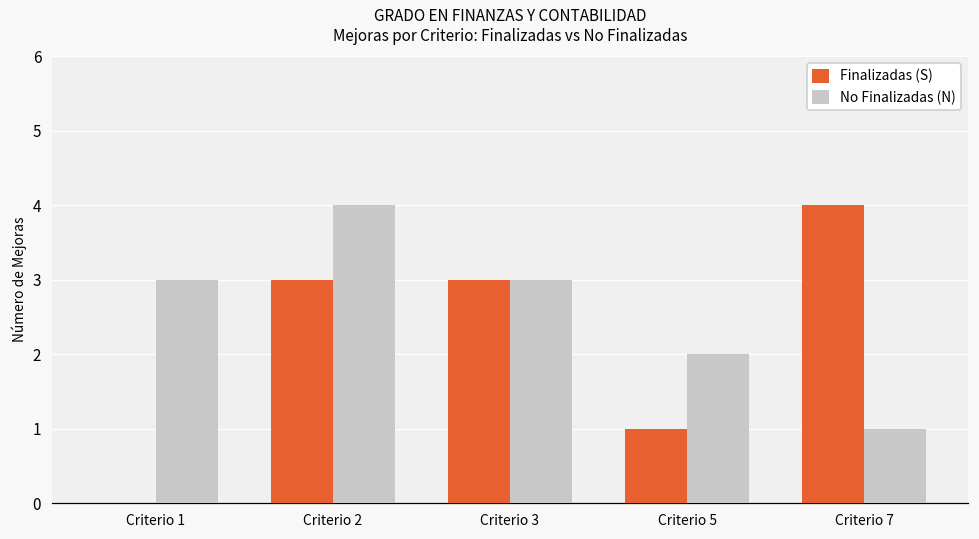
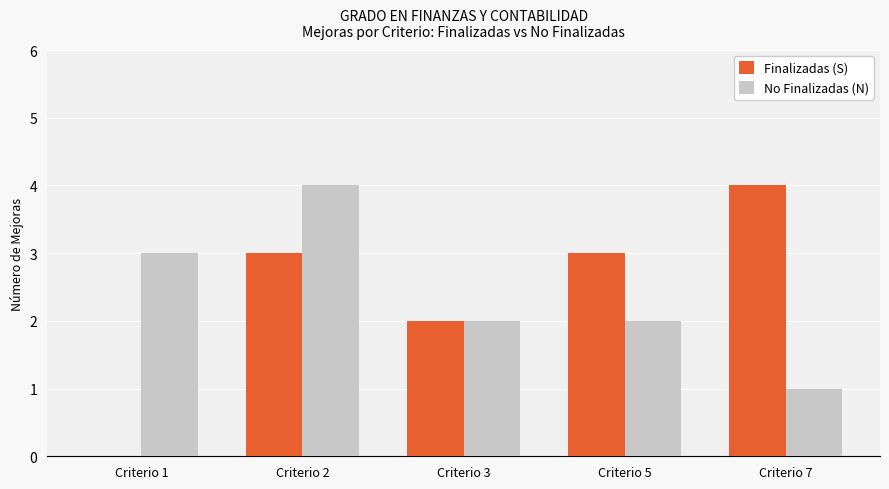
Finalizadas (S), Criterio 3: 3 -> 2
No Finalizadas (N), Criterio 3: 3 -> 2
Finalizadas (S), Criterio 5: 1 -> 3
